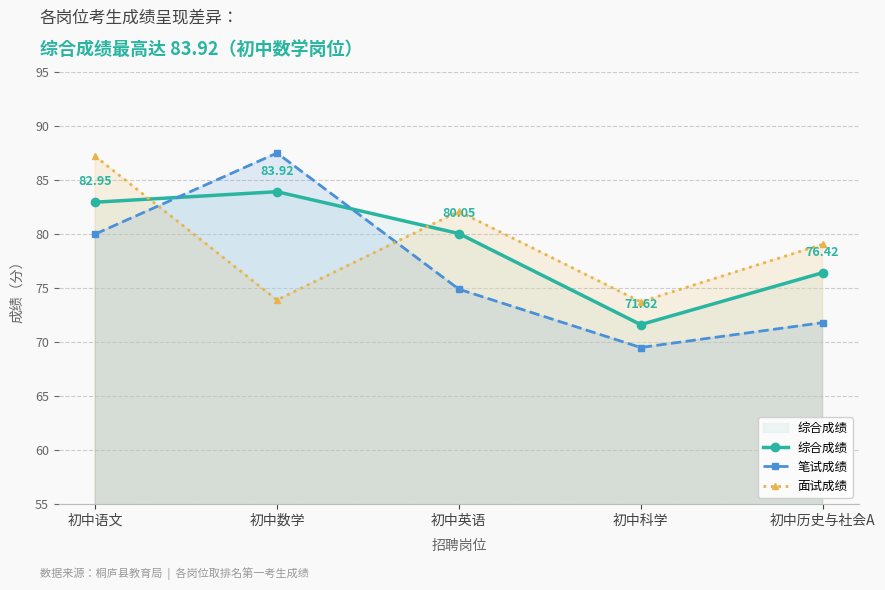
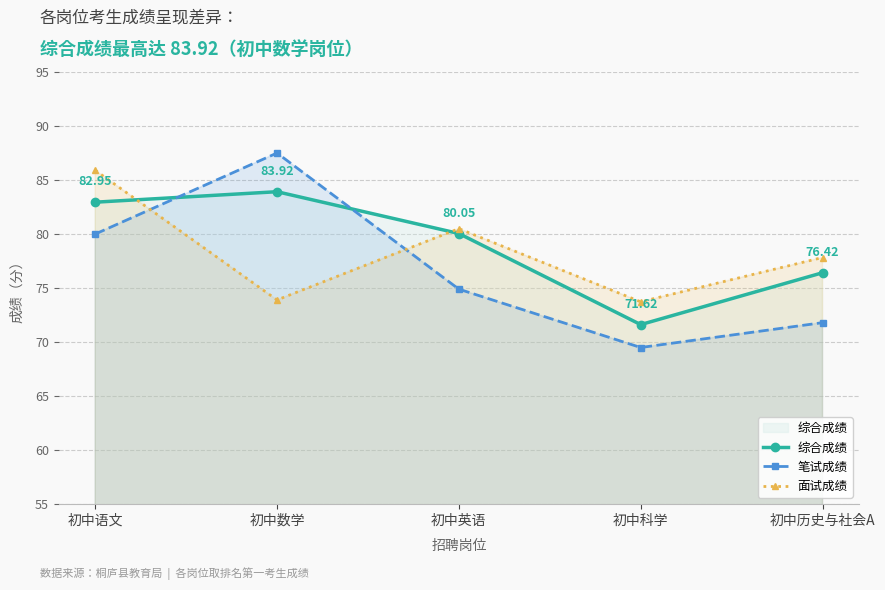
面试成绩, 初中语文: 87.2 -> 85.9
面试成绩, 初中英语: 82.1 -> 80.5
面试成绩, 初中历史与社会A: 79.1 -> 77.8
